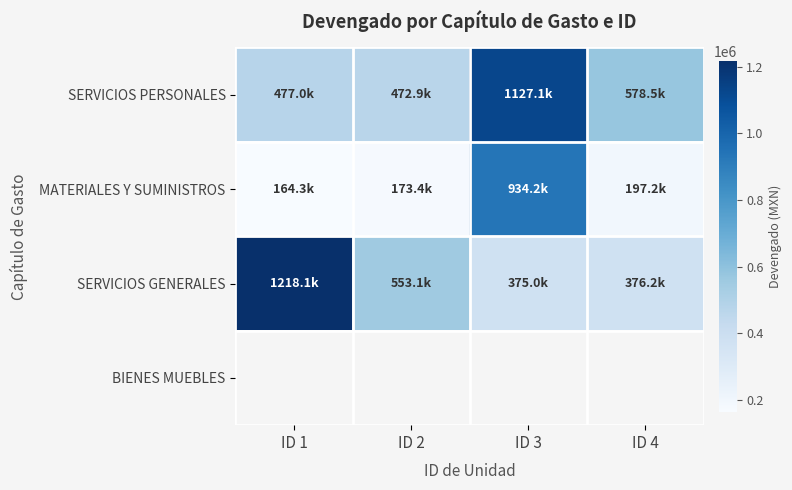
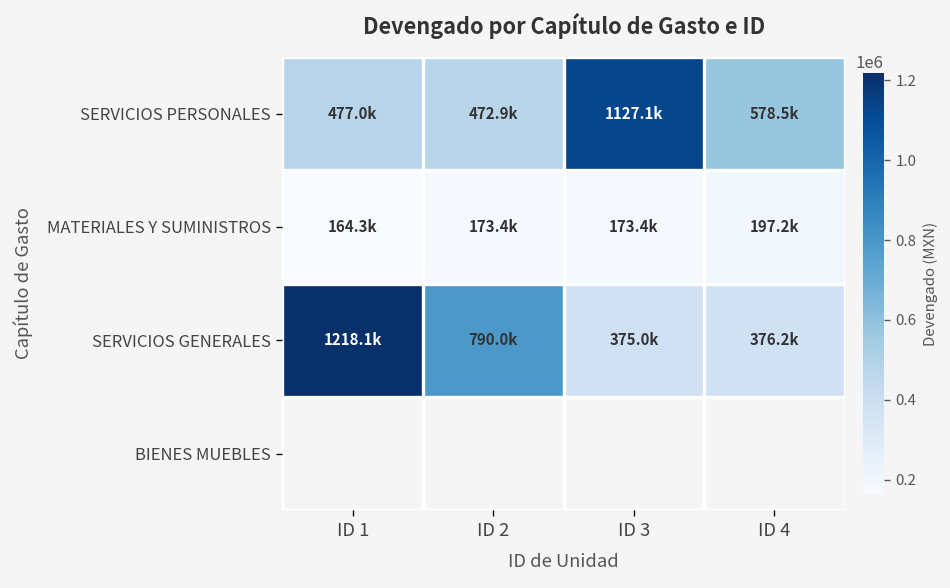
MATERIALES Y SUMINISTROS, ID 3: 934.2k -> 173.4k
SERVICIOS GENERALES, ID 2: 553.1k -> 790.0k
